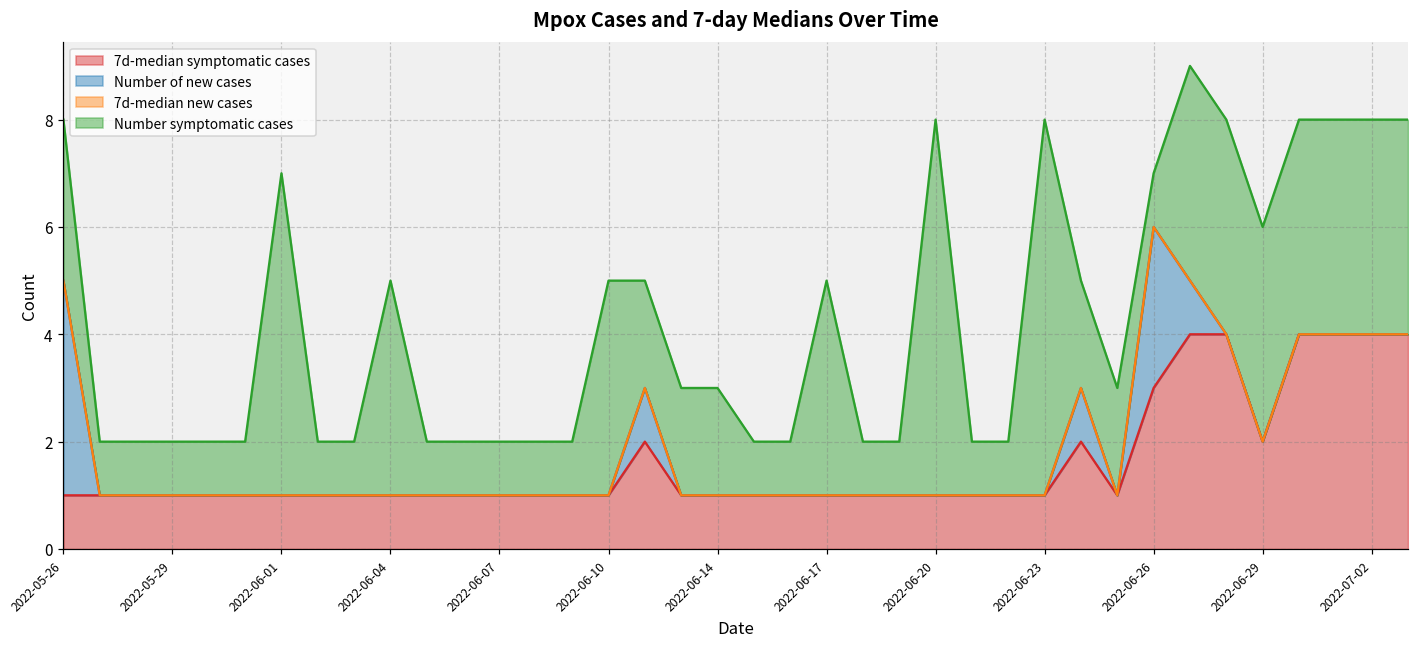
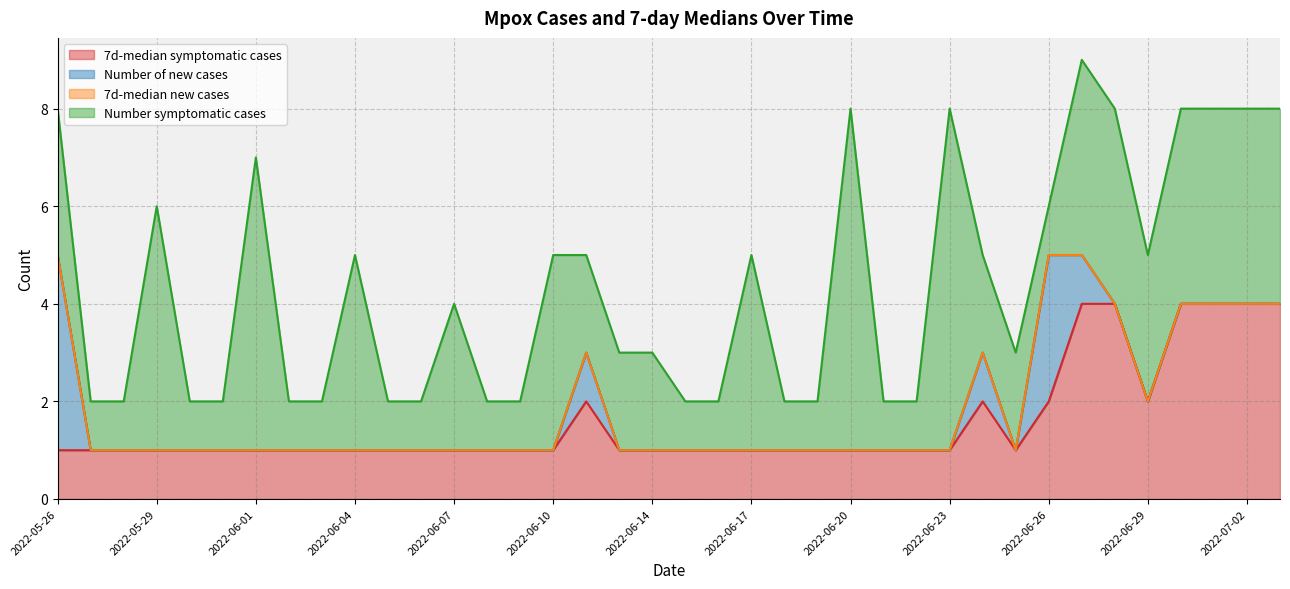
Number symptomatic cases, 2022-05-29: 1 -> 5
Number symptomatic cases, 2022-06-07: 1 -> 3
7d-median symptomatic cases, 2022-06-26: 3 -> 2
Number symptomatic cases, 2022-06-29: 4 -> 3
